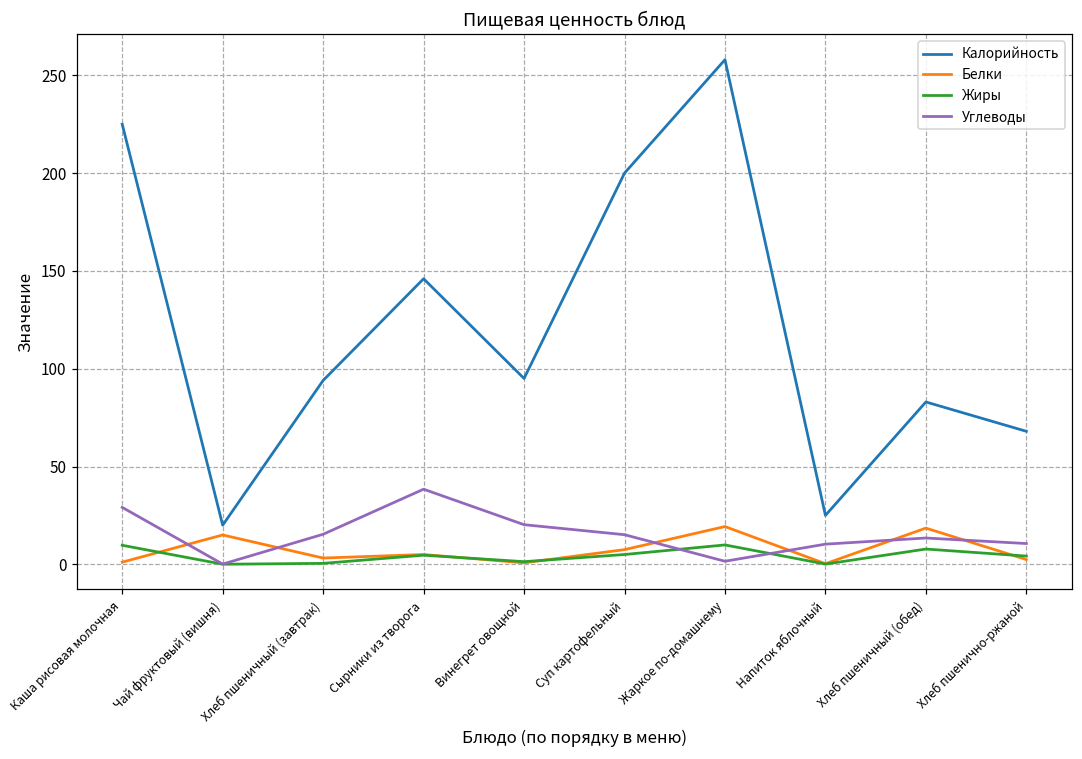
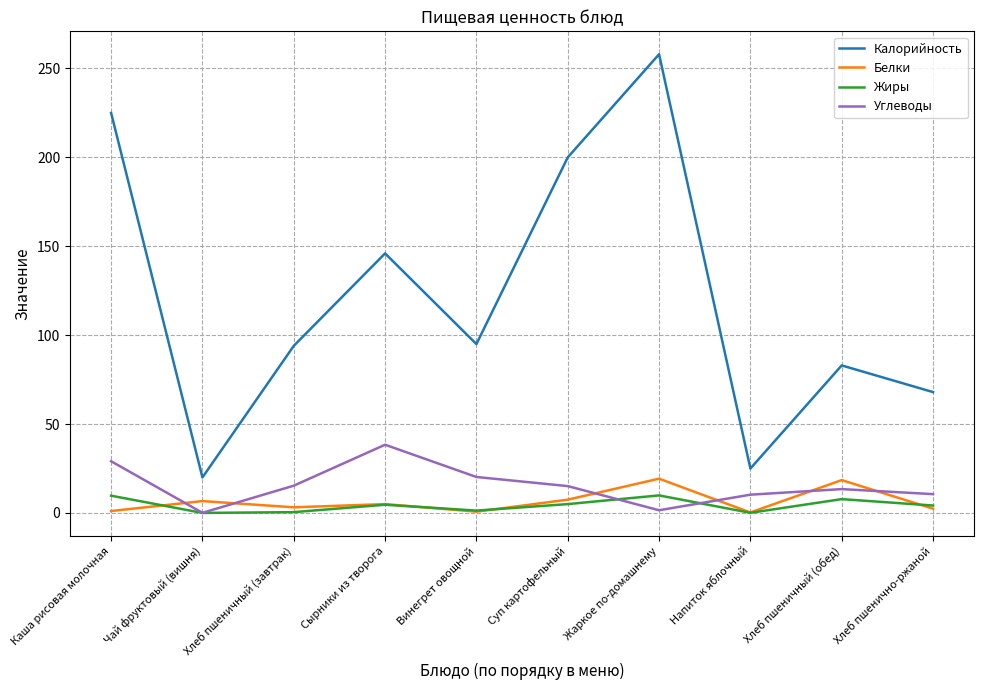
Белки, Чай фруктовый (вишня): 15 -> 7
